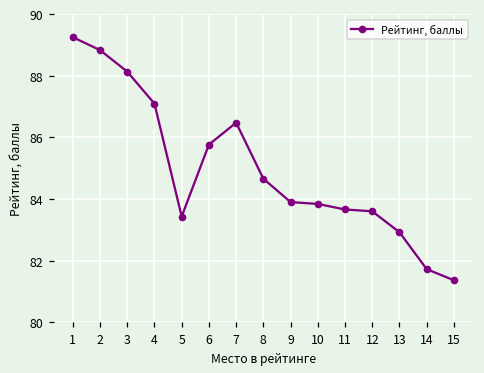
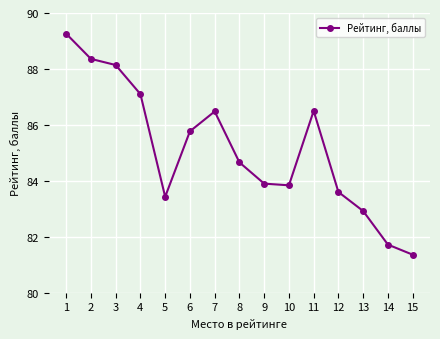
2: 88.8 -> 88.4
11: 83.7 -> 86.5
